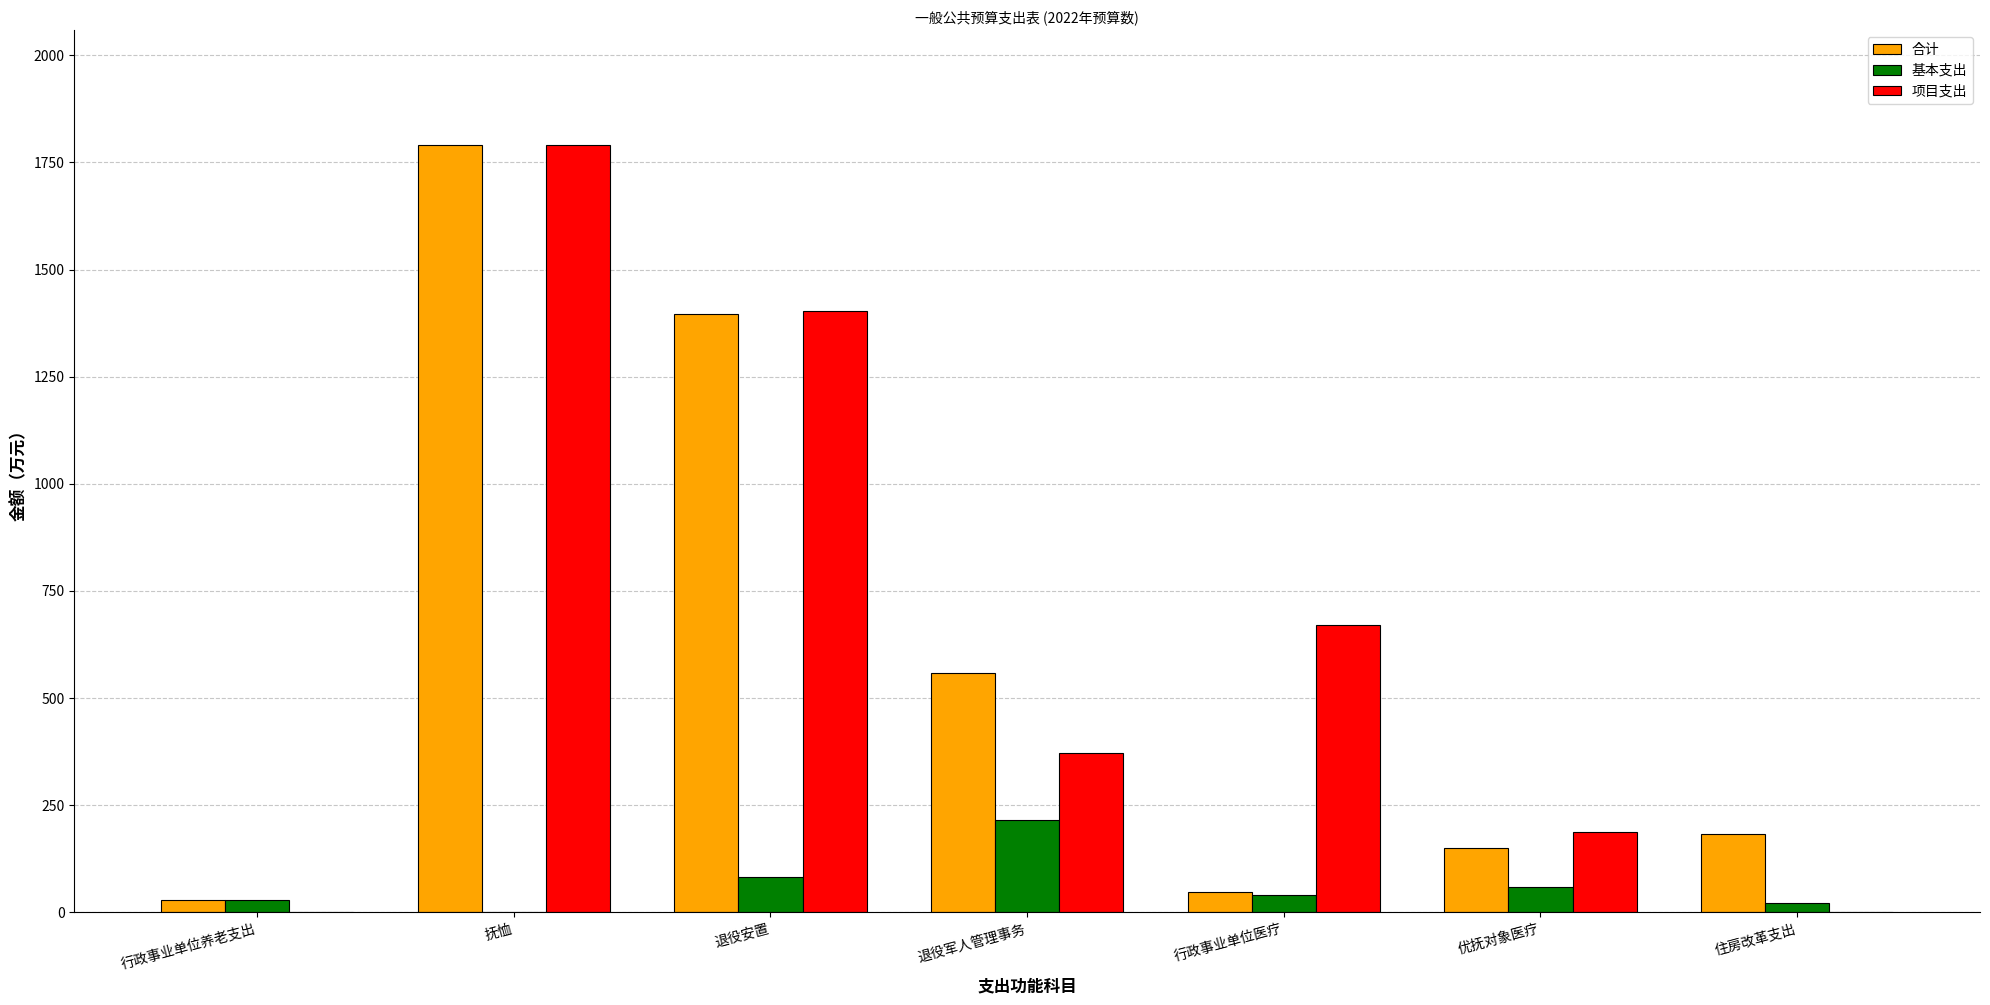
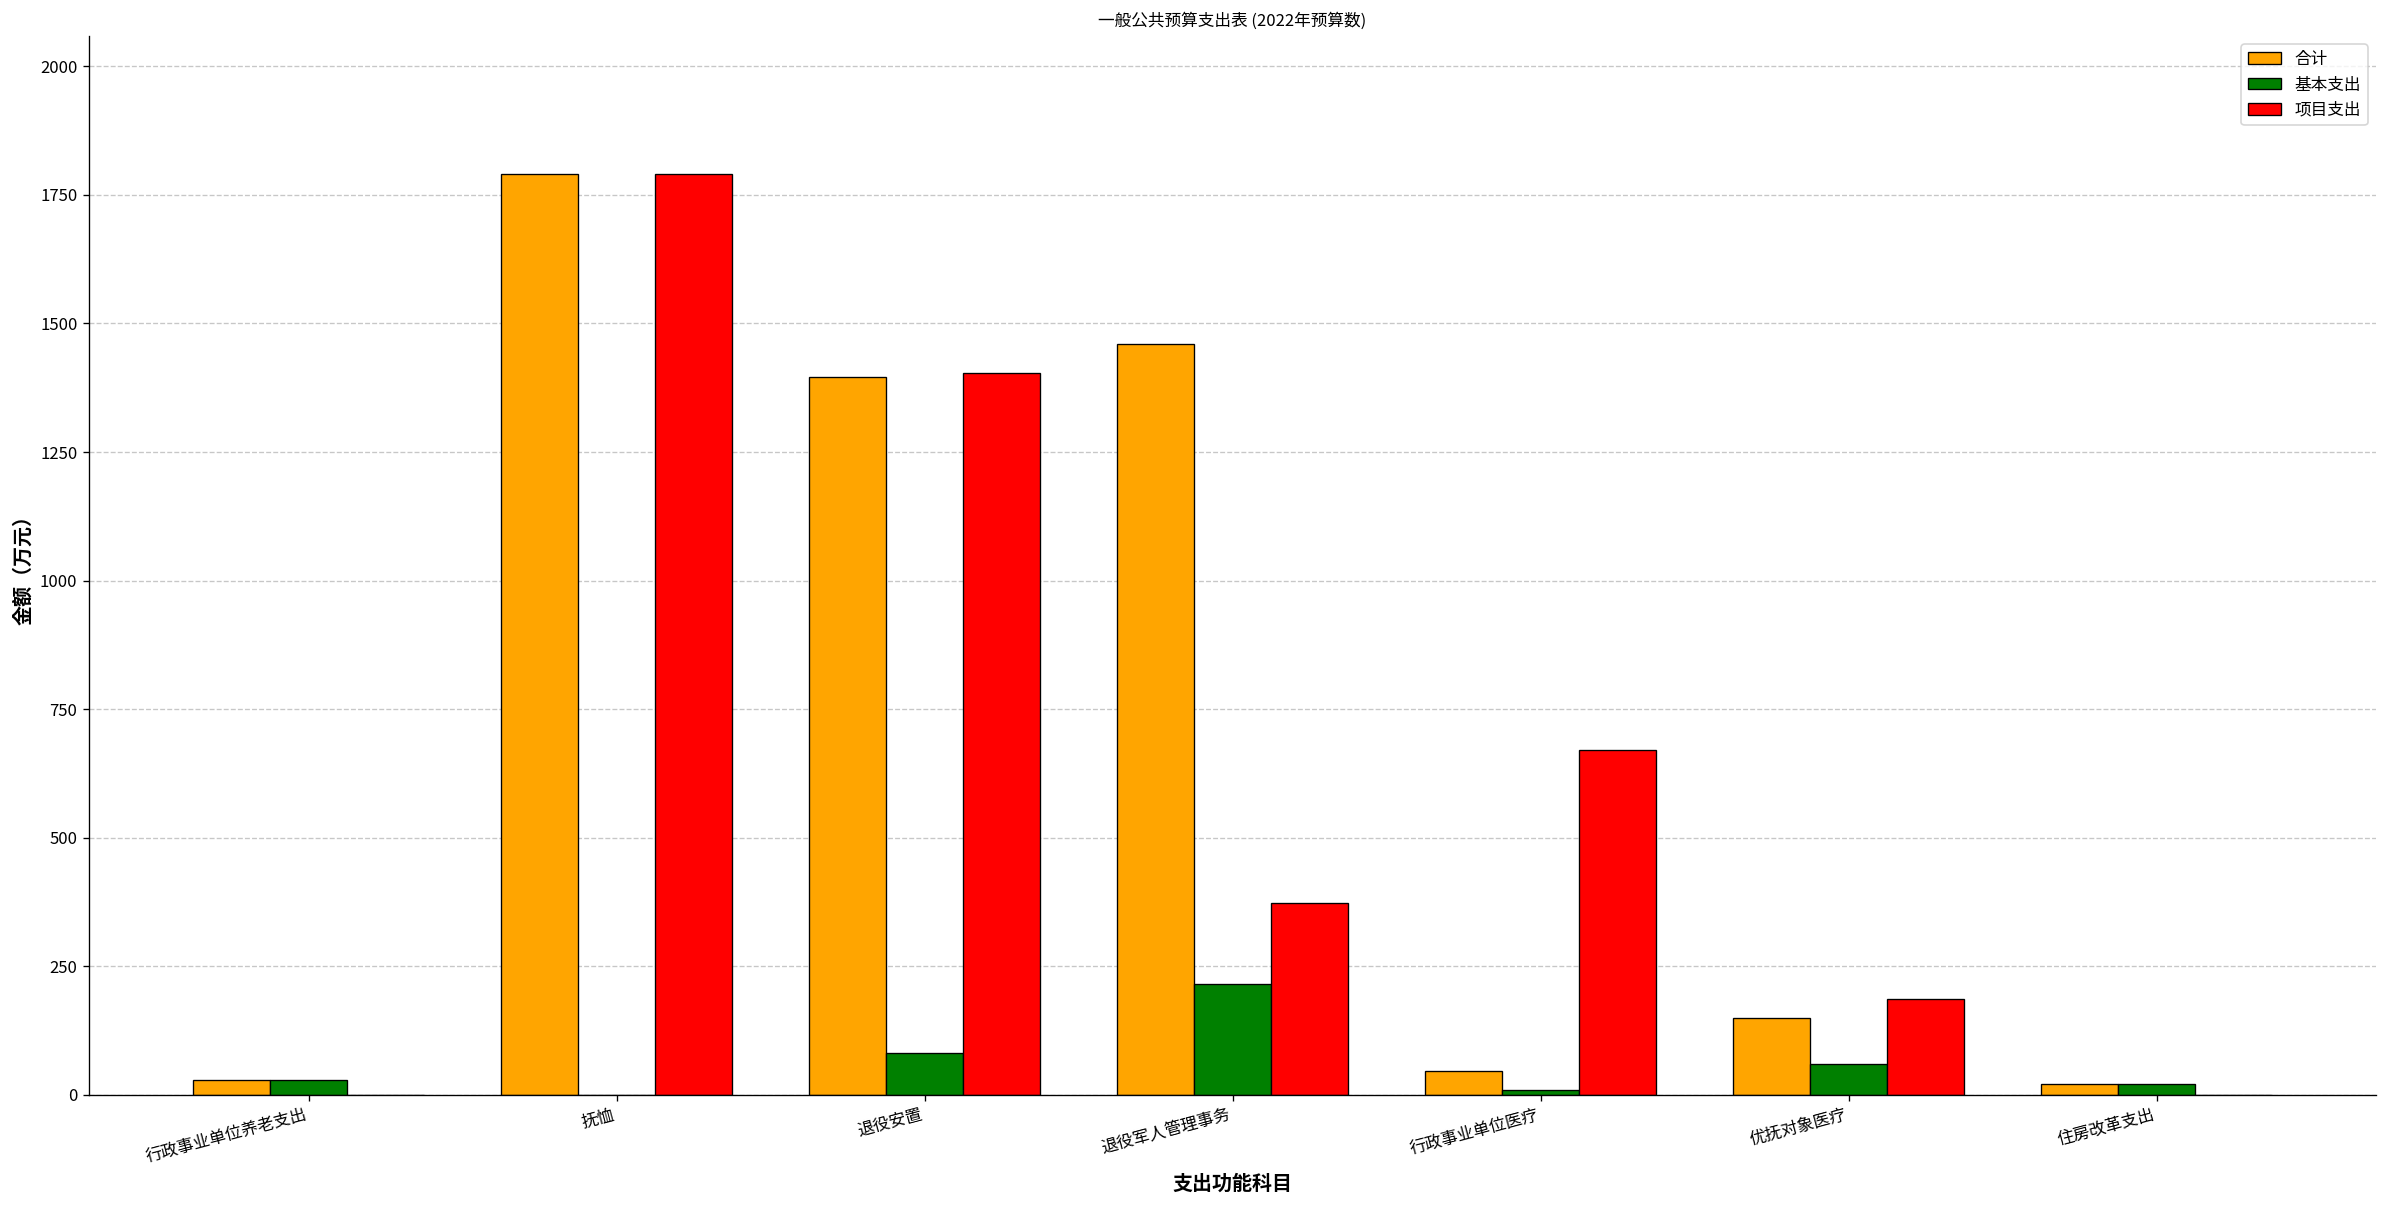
合计, 退役军人管理事务: 560 -> 1460
基本支出, 行政事业单位医疗: 40 -> 10
合计, 住房改革支出: 180 -> 20
